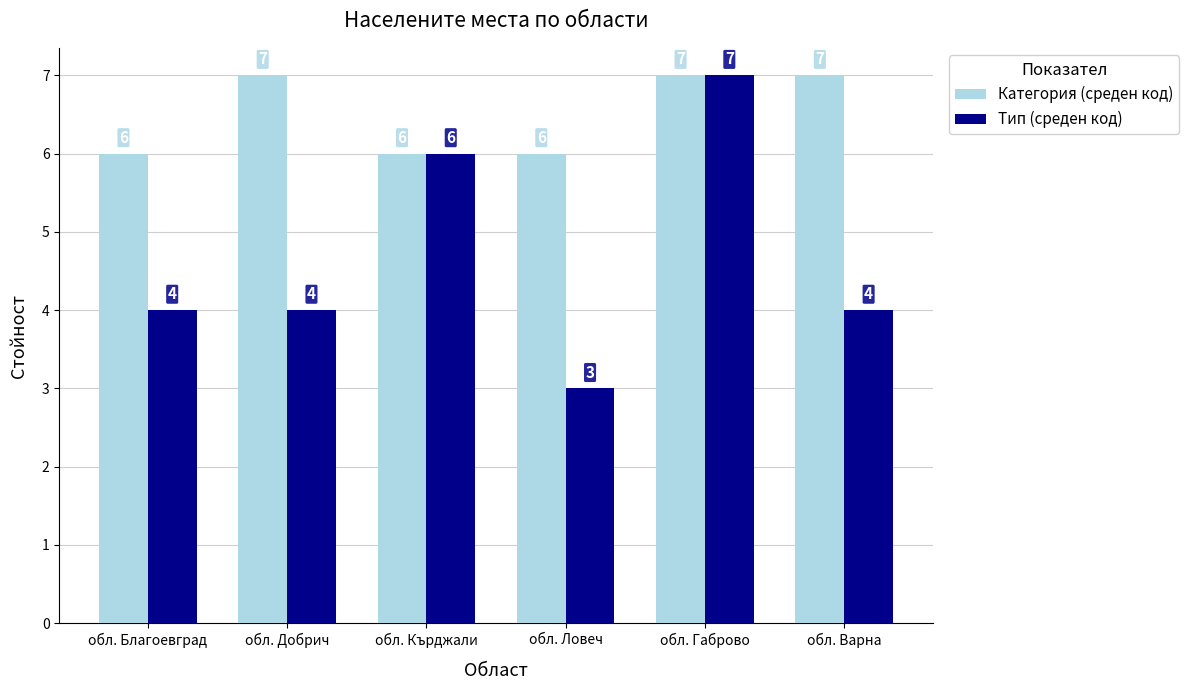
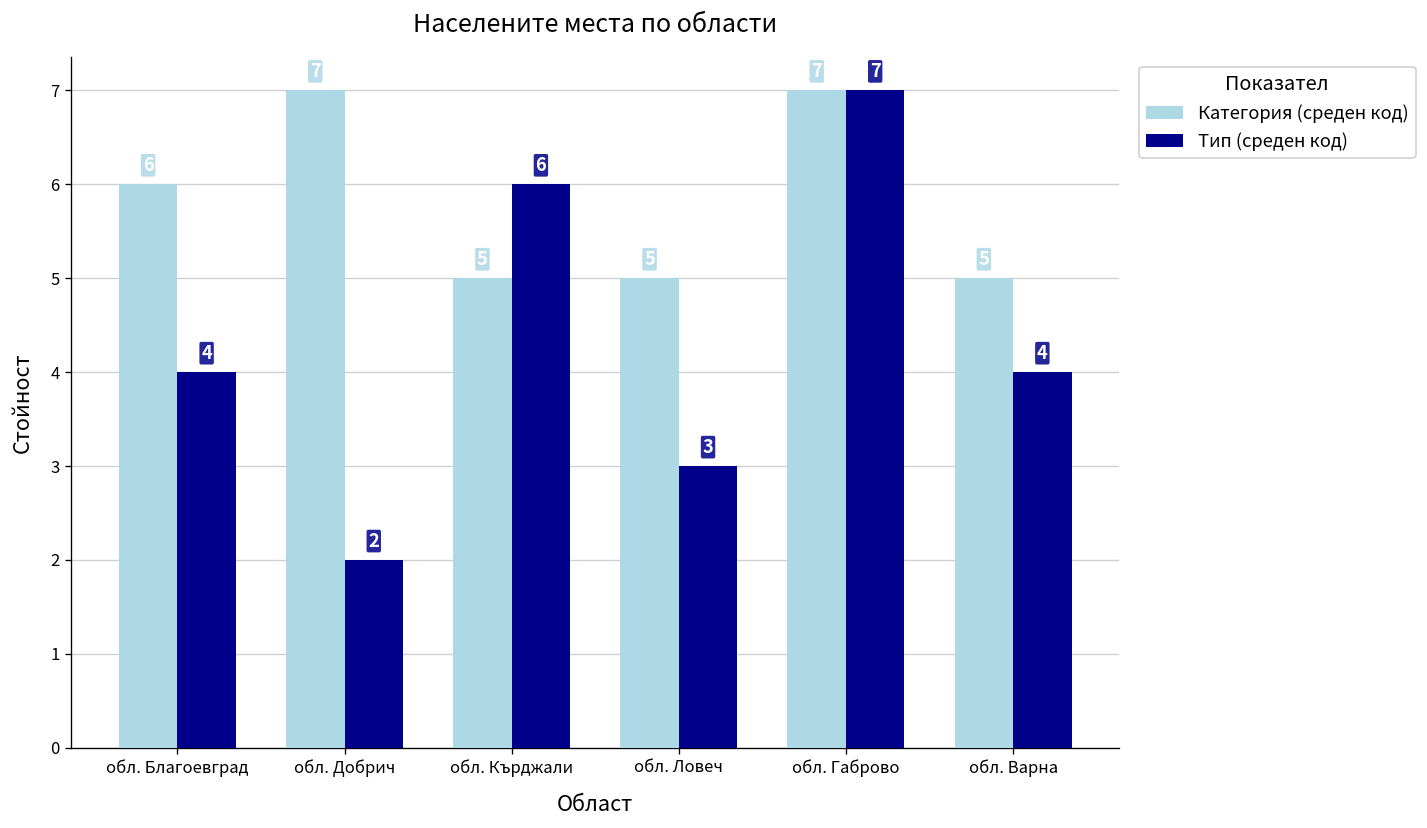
Тип (среден код), обл. Добрич: 4 -> 2
Категория (среден код), обл. Кърджали: 6 -> 5
Категория (среден код), обл. Ловеч: 6 -> 5
Категория (среден код), обл. Варна: 7 -> 5
